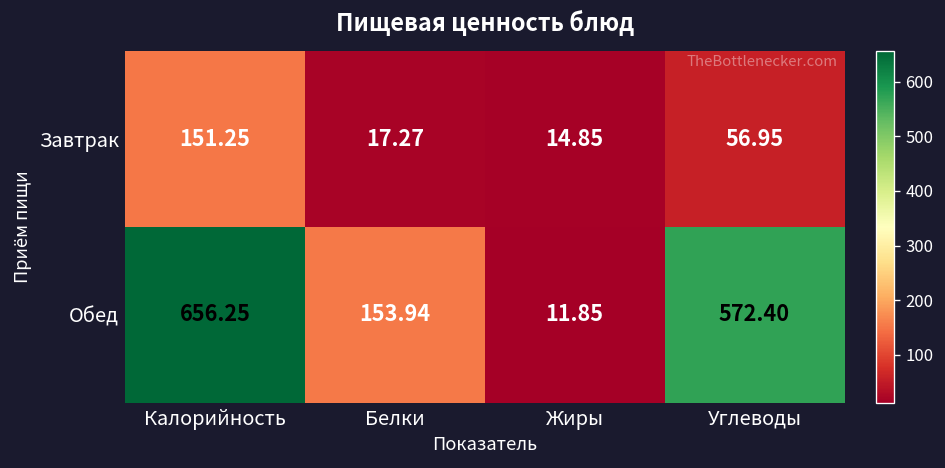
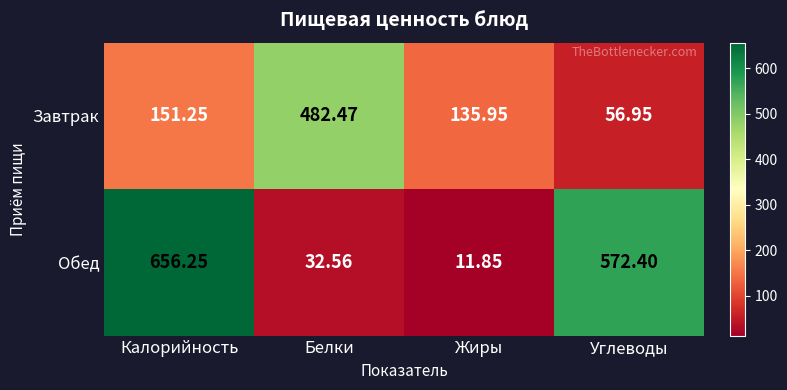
Завтрак, Белки: 17.27 -> 482.47
Завтрак, Жиры: 14.85 -> 135.95
Обед, Белки: 153.94 -> 32.56
